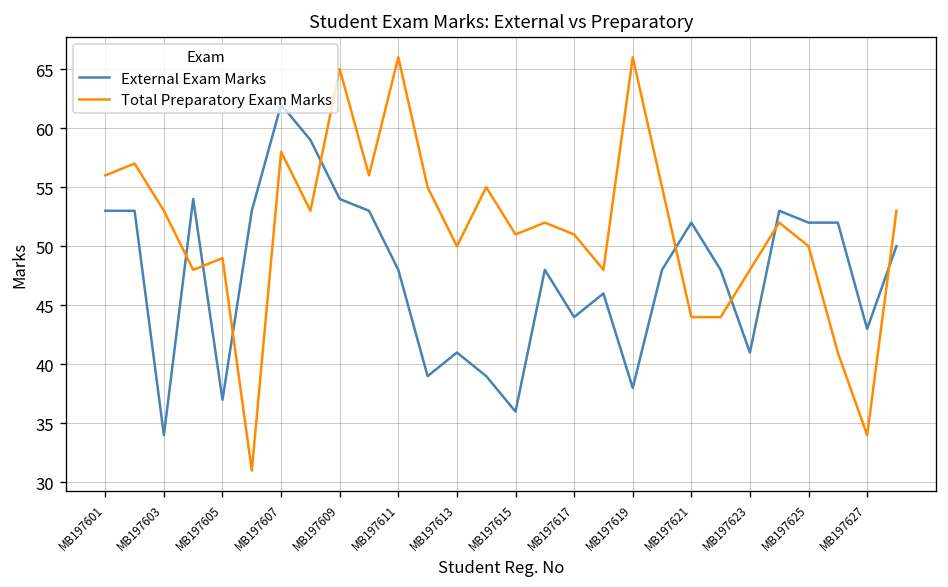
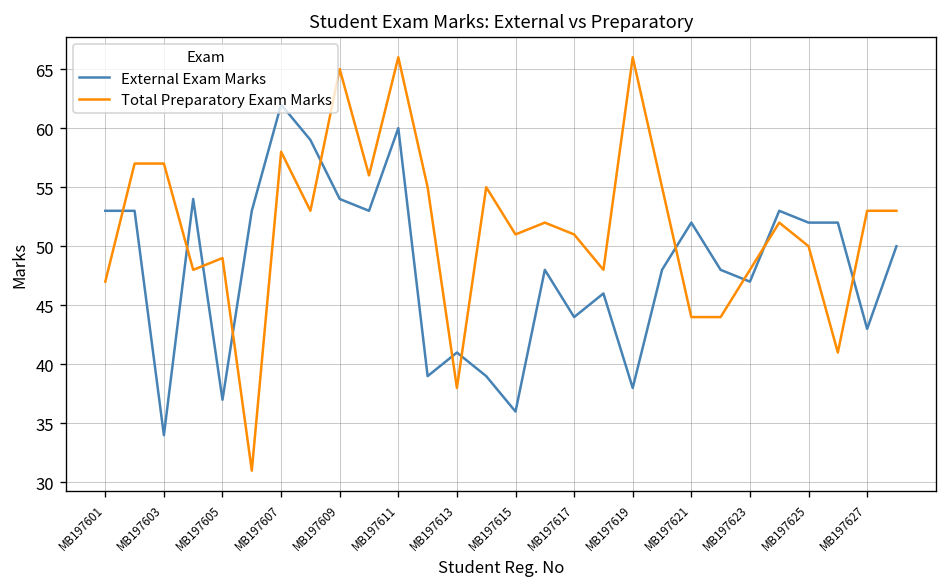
Total Preparatory Exam Marks, MB197601: 56 -> 47
Total Preparatory Exam Marks, MB197603: 53 -> 57
External Exam Marks, MB197611: 48 -> 60
Total Preparatory Exam Marks, MB197613: 50 -> 38
External Exam Marks, MB197623: 41 -> 47
Total Preparatory Exam Marks, MB197627: 34 -> 53
